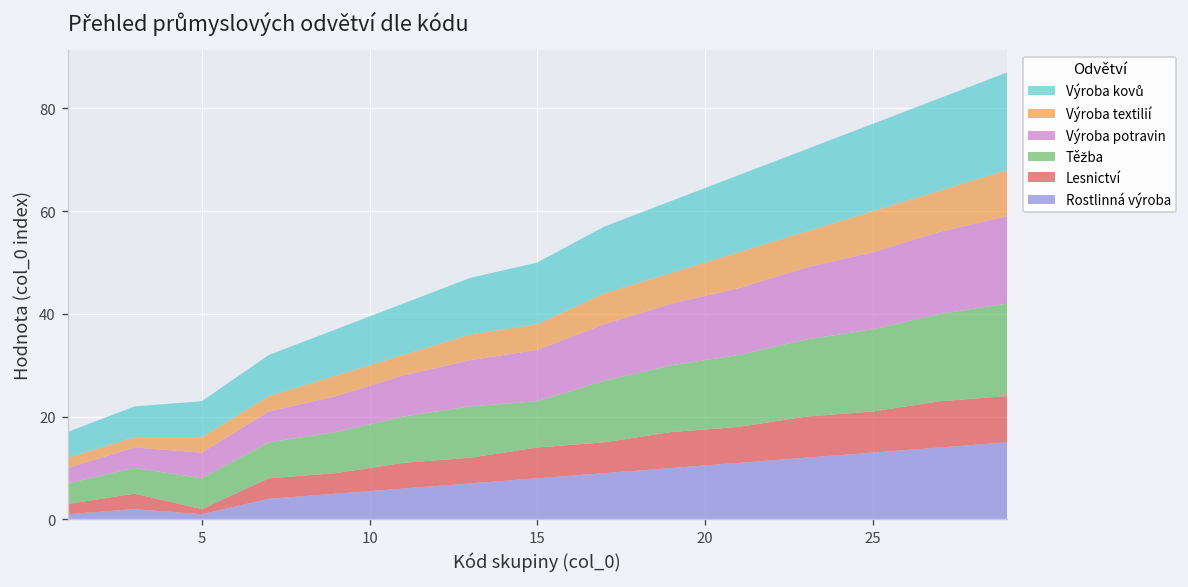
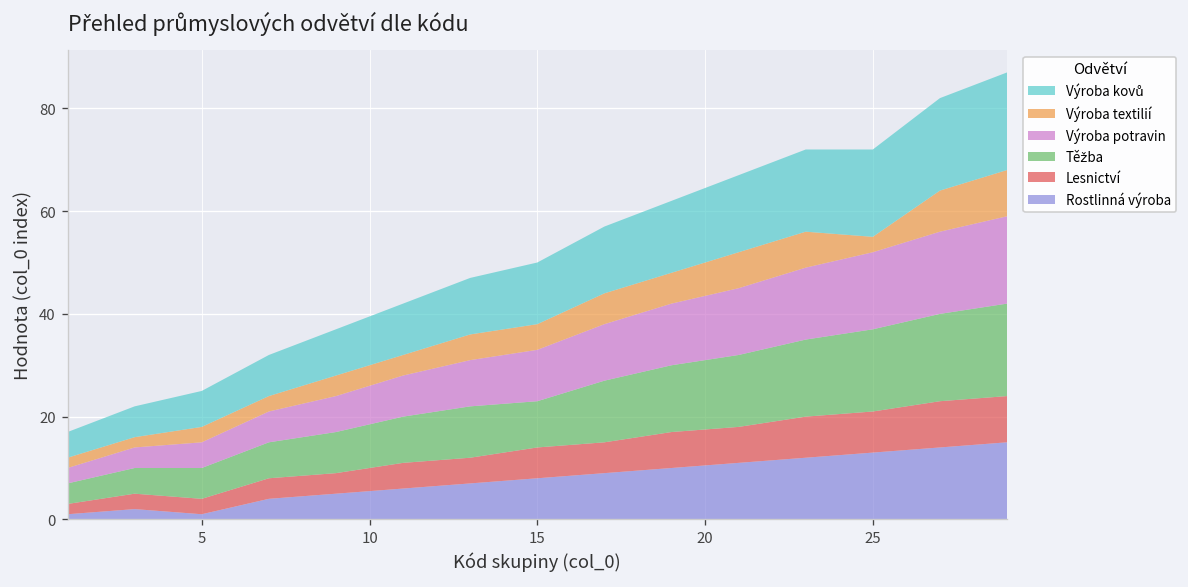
Lesnictví, 5: 1 -> 3
Výroba textilií, 25: 8 -> 3
